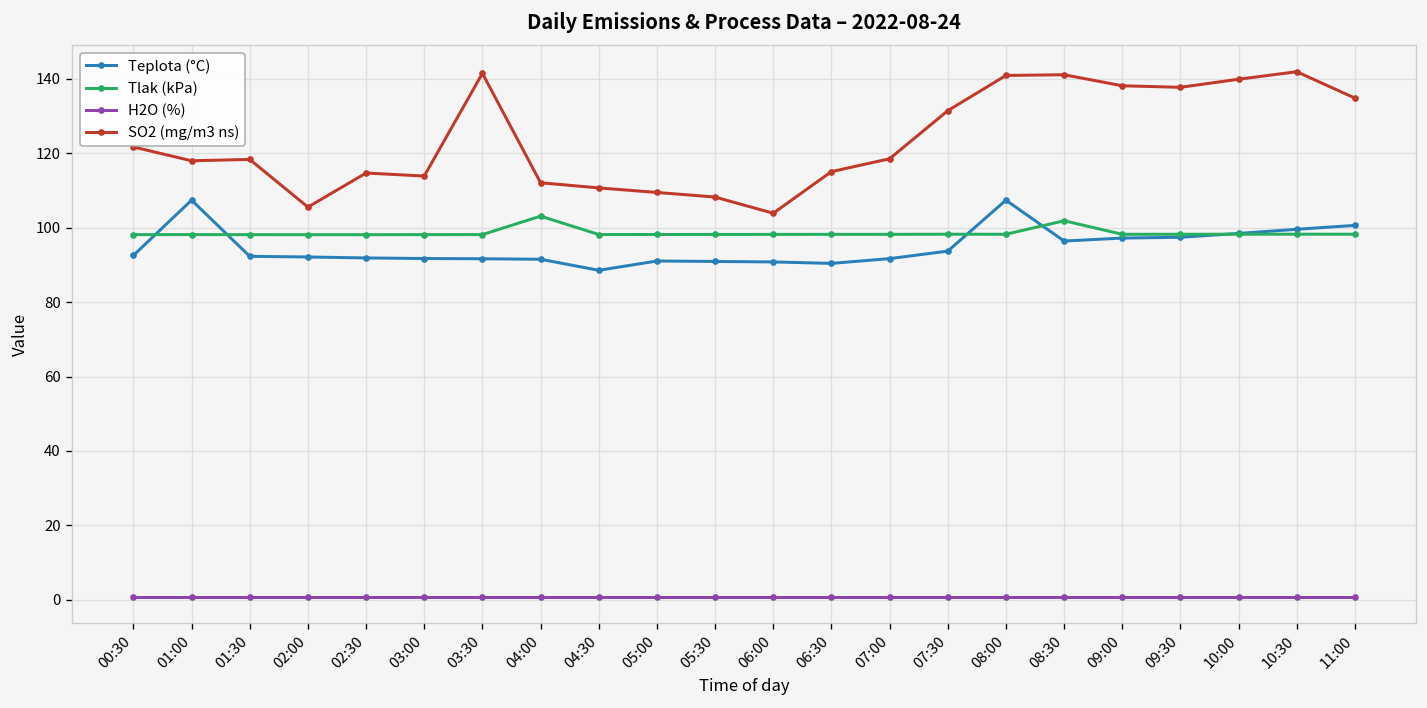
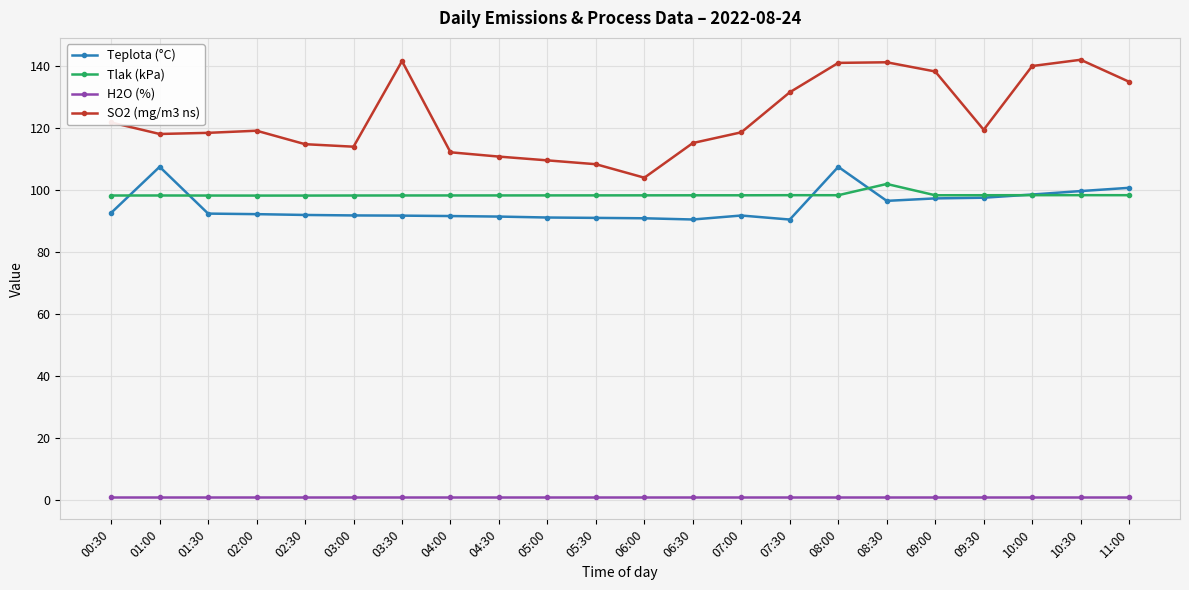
SO2 (mg/m3 ns), 02:00: 105 -> 119
Tlak (kPa), 04:00: 103 -> 98
Teplota (°C), 04:30: 89 -> 91
Teplota (°C), 07:30: 94 -> 90
SO2 (mg/m3 ns), 09:30: 138 -> 119
